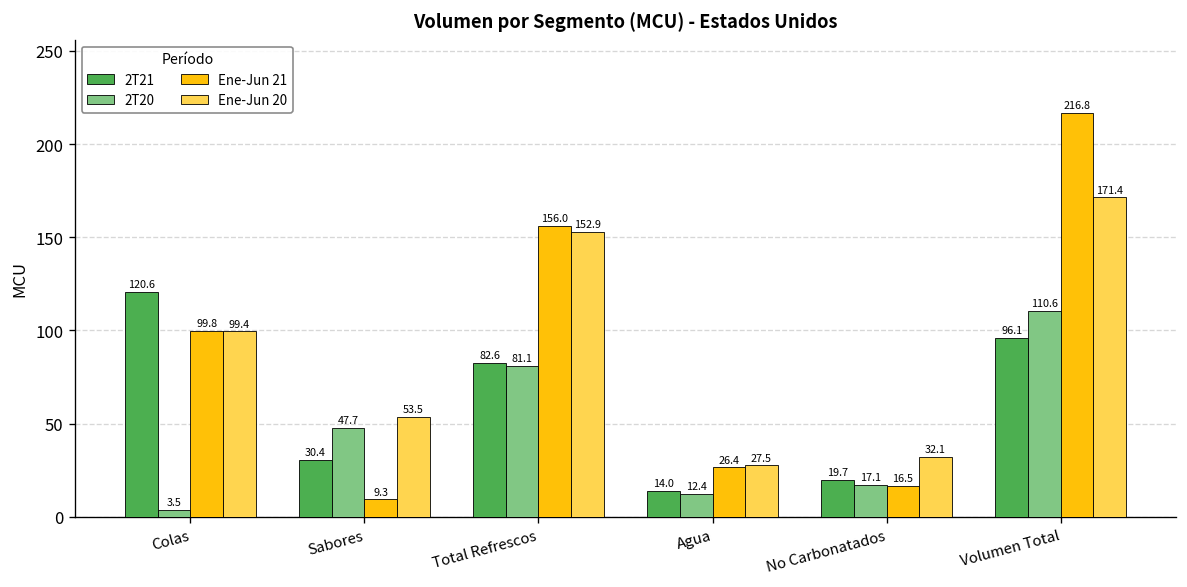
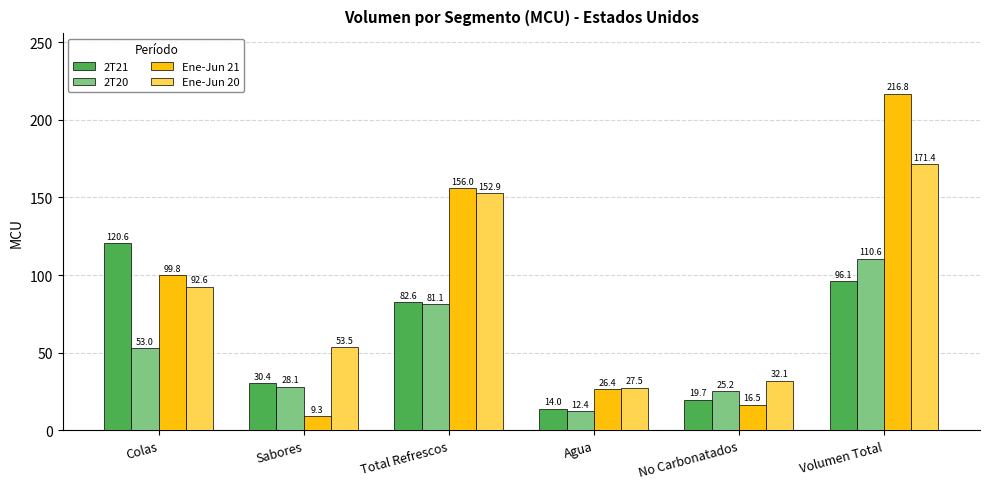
2T20, Colas: 3.5 -> 53.0
Ene-Jun 20, Colas: 99.4 -> 92.6
2T20, Sabores: 47.7 -> 28.1
2T20, No Carbonatados: 17.1 -> 25.2
